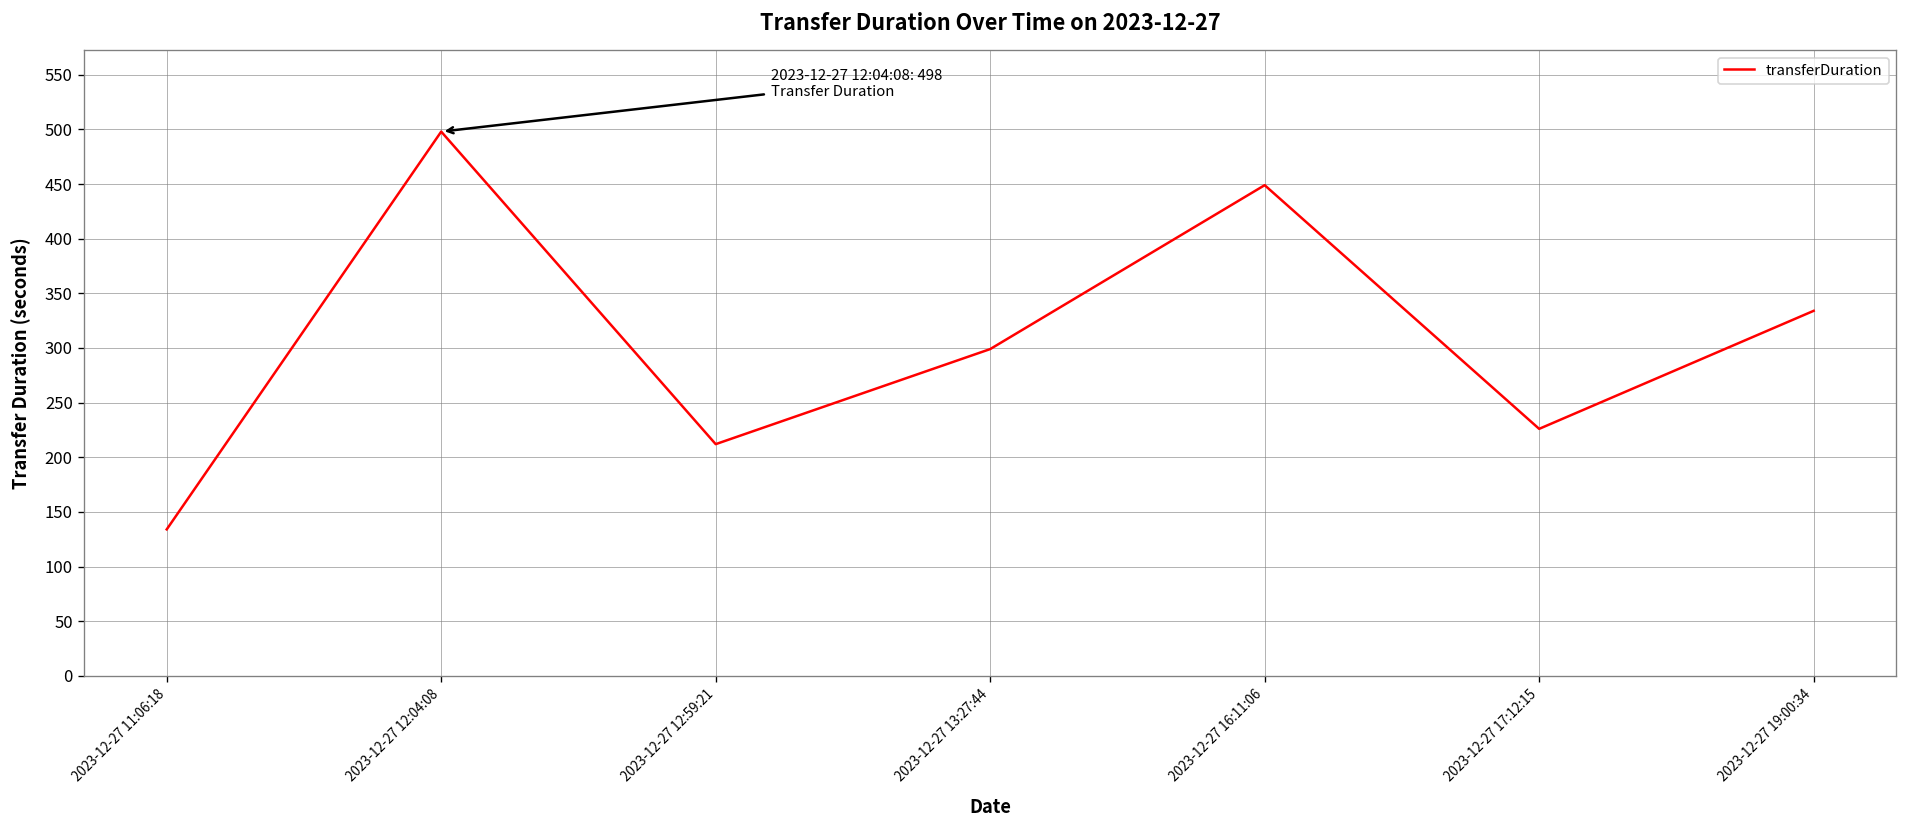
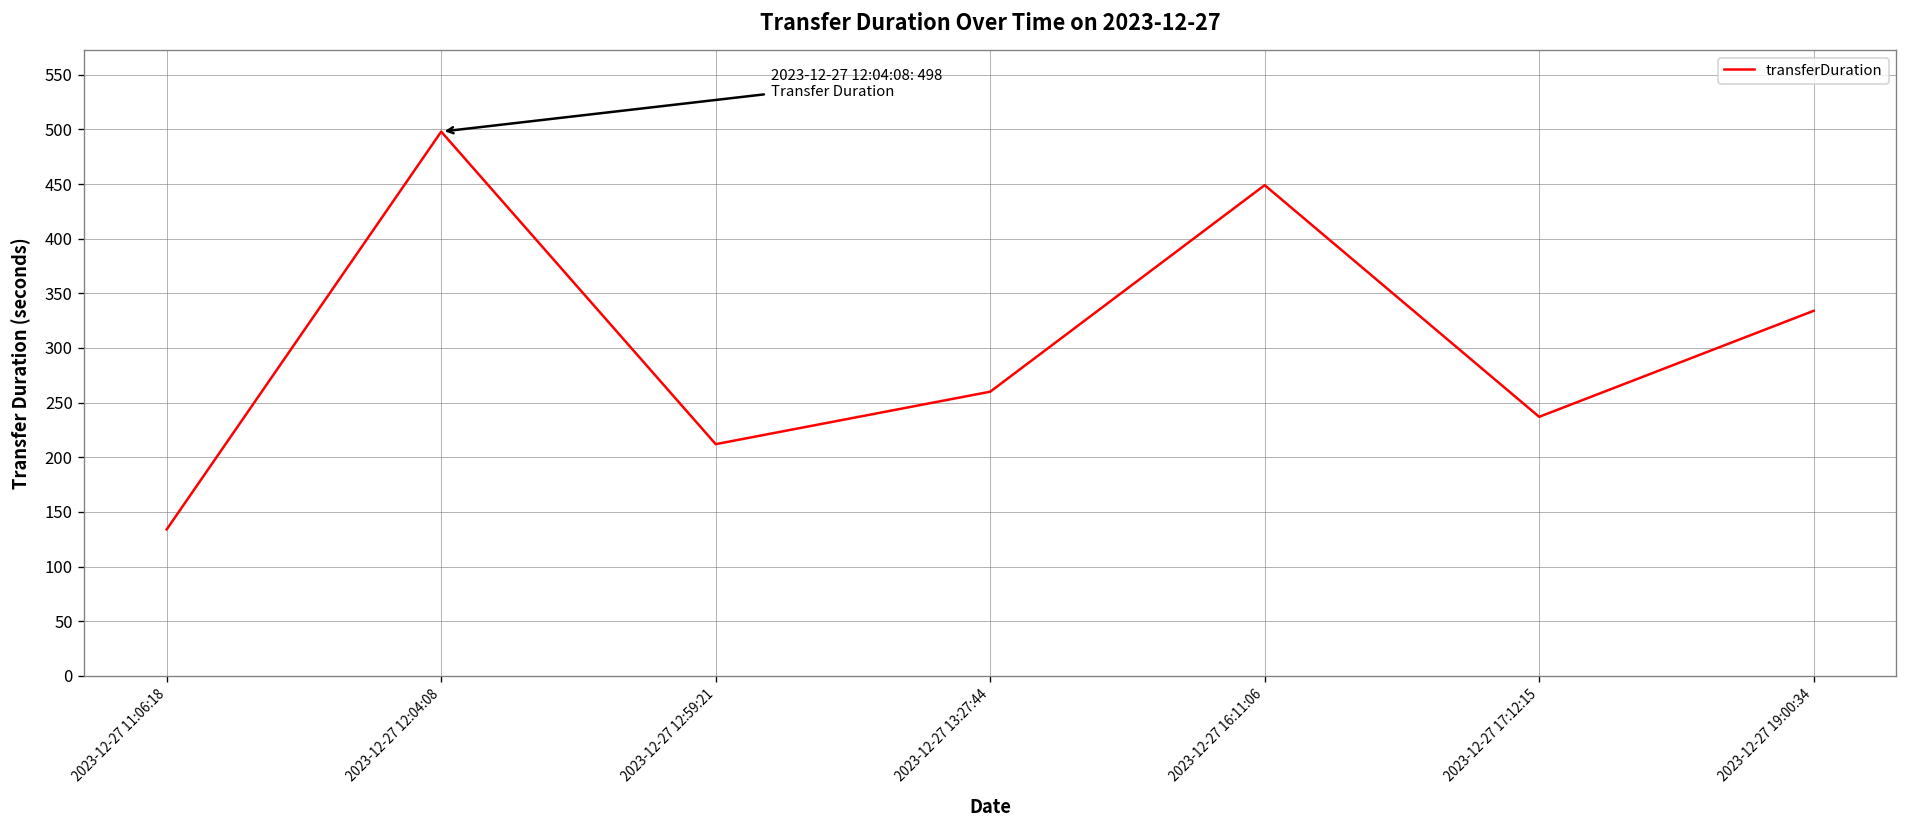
2023-12-27 13:27:44: 300 -> 260
2023-12-27 17:12:15: 230 -> 240
